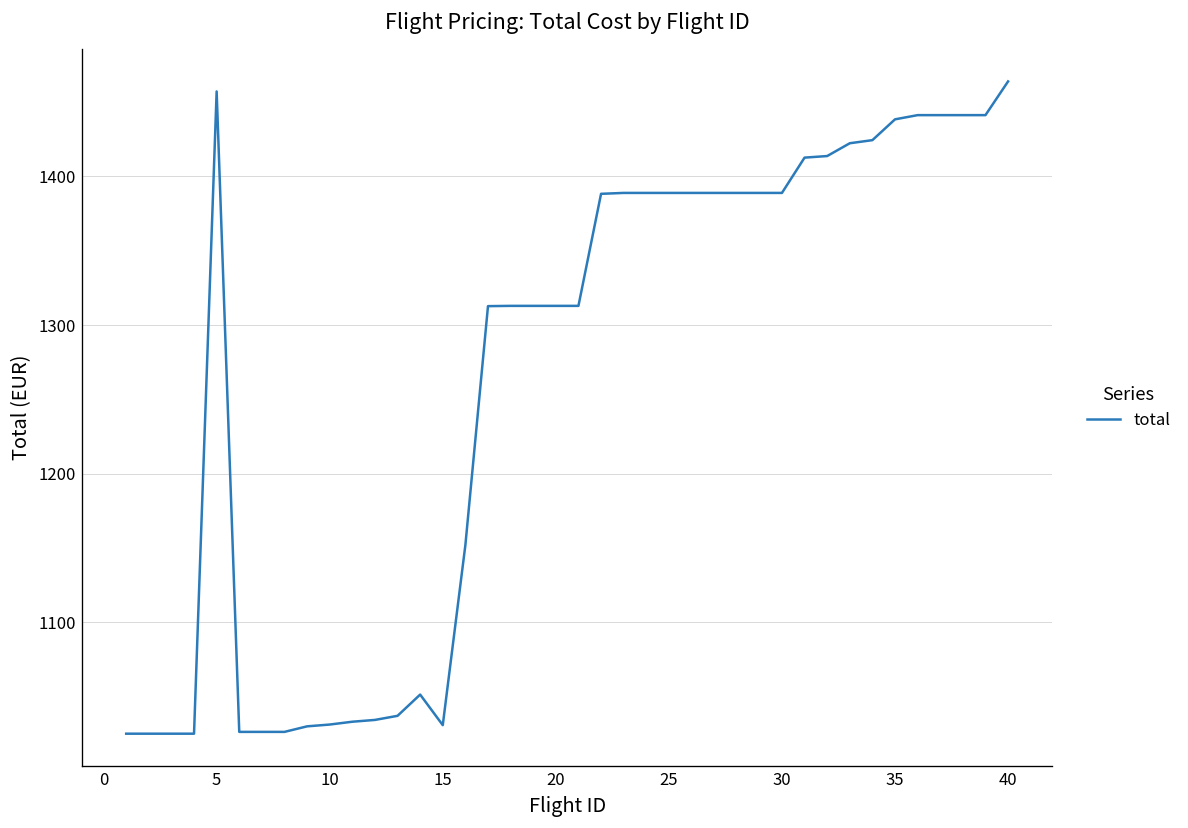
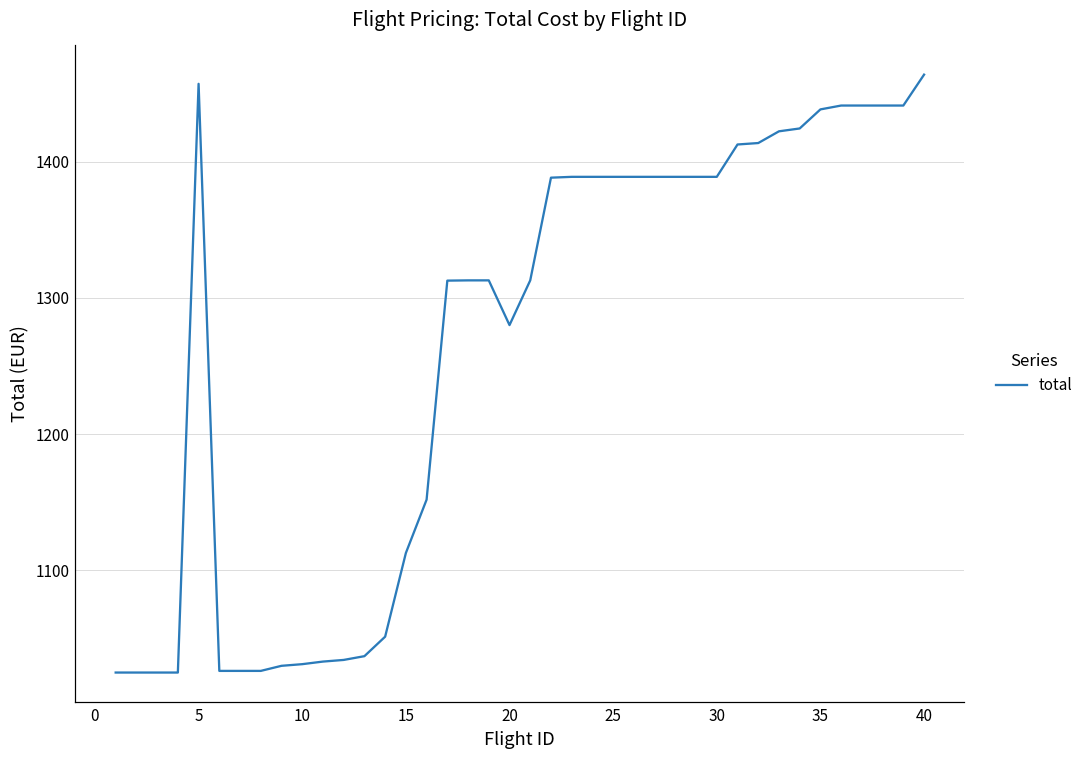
15: 1031 -> 1113
20: 1313 -> 1280
